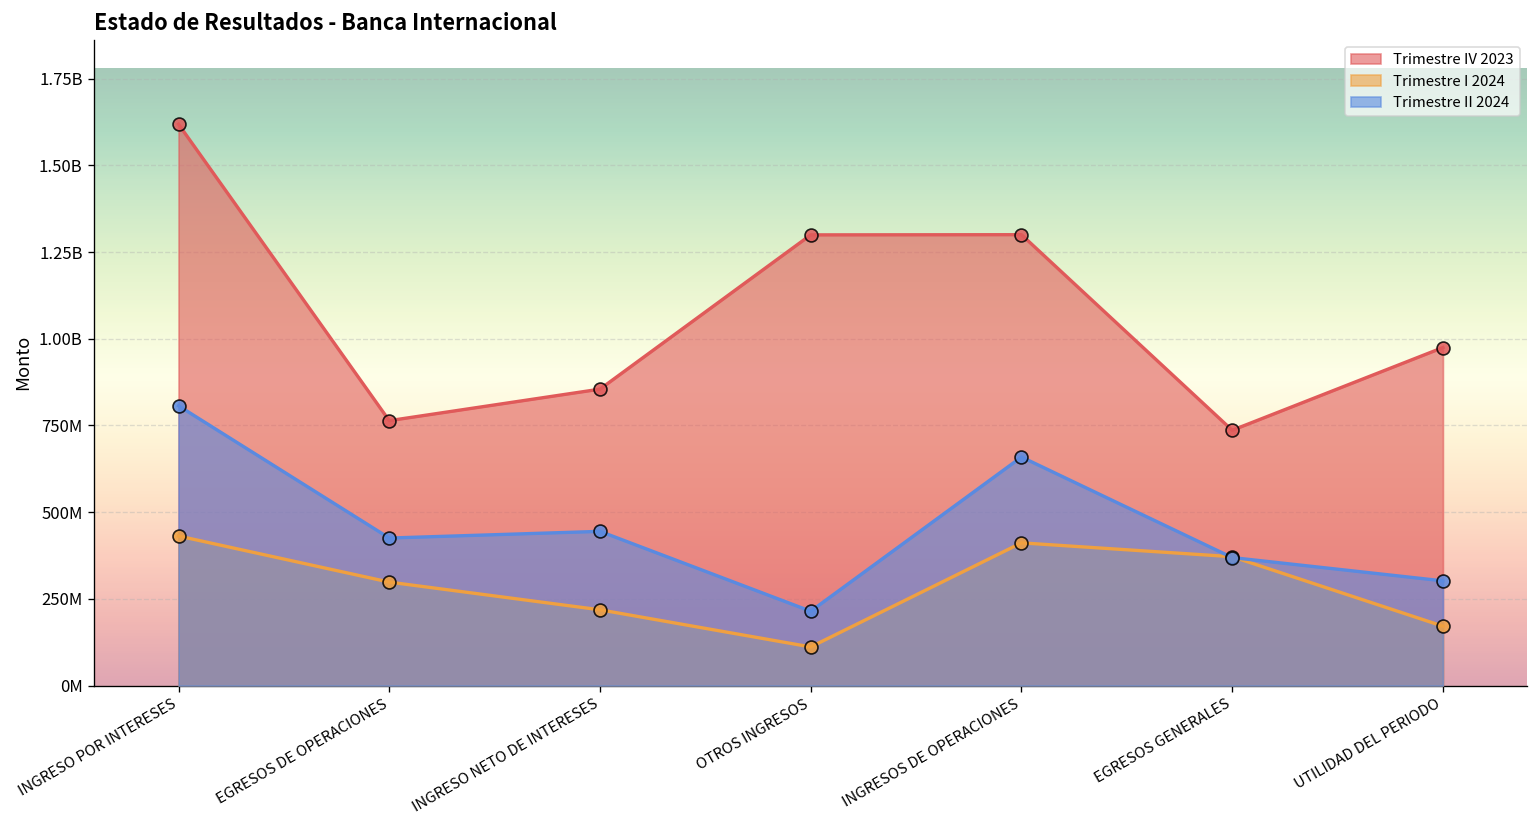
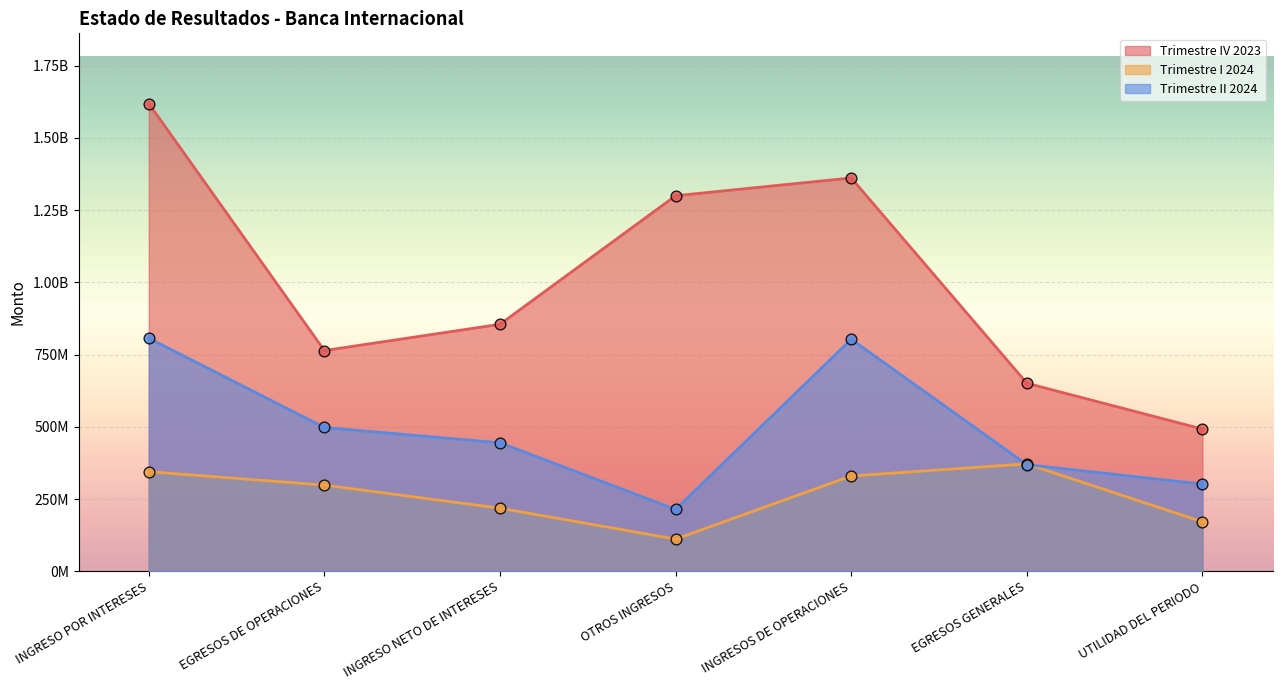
Trimestre I 2024, INGRESO POR INTERESES: 430000000 -> 340000000
Trimestre II 2024, EGRESOS DE OPERACIONES: 430000000 -> 500000000
Trimestre IV 2023, INGRESOS DE OPERACIONES: 1300000000 -> 1360000000
Trimestre I 2024, INGRESOS DE OPERACIONES: 410000000 -> 330000000
Trimestre II 2024, INGRESOS DE OPERACIONES: 660000000 -> 800000000
Trimestre IV 2023, EGRESOS GENERALES: 740000000 -> 650000000
Trimestre IV 2023, UTILIDAD DEL PERIODO: 970000000 -> 490000000
